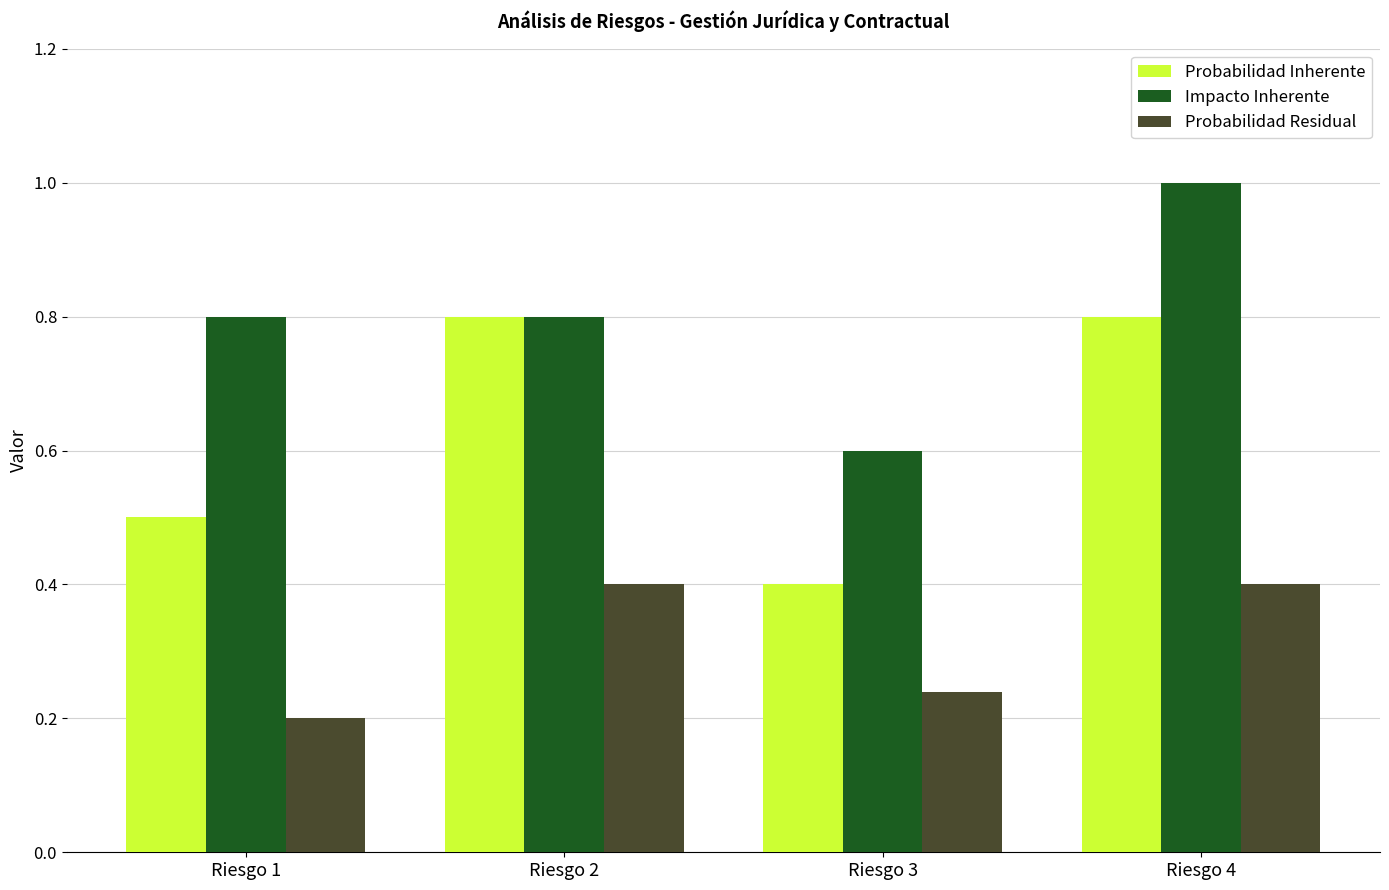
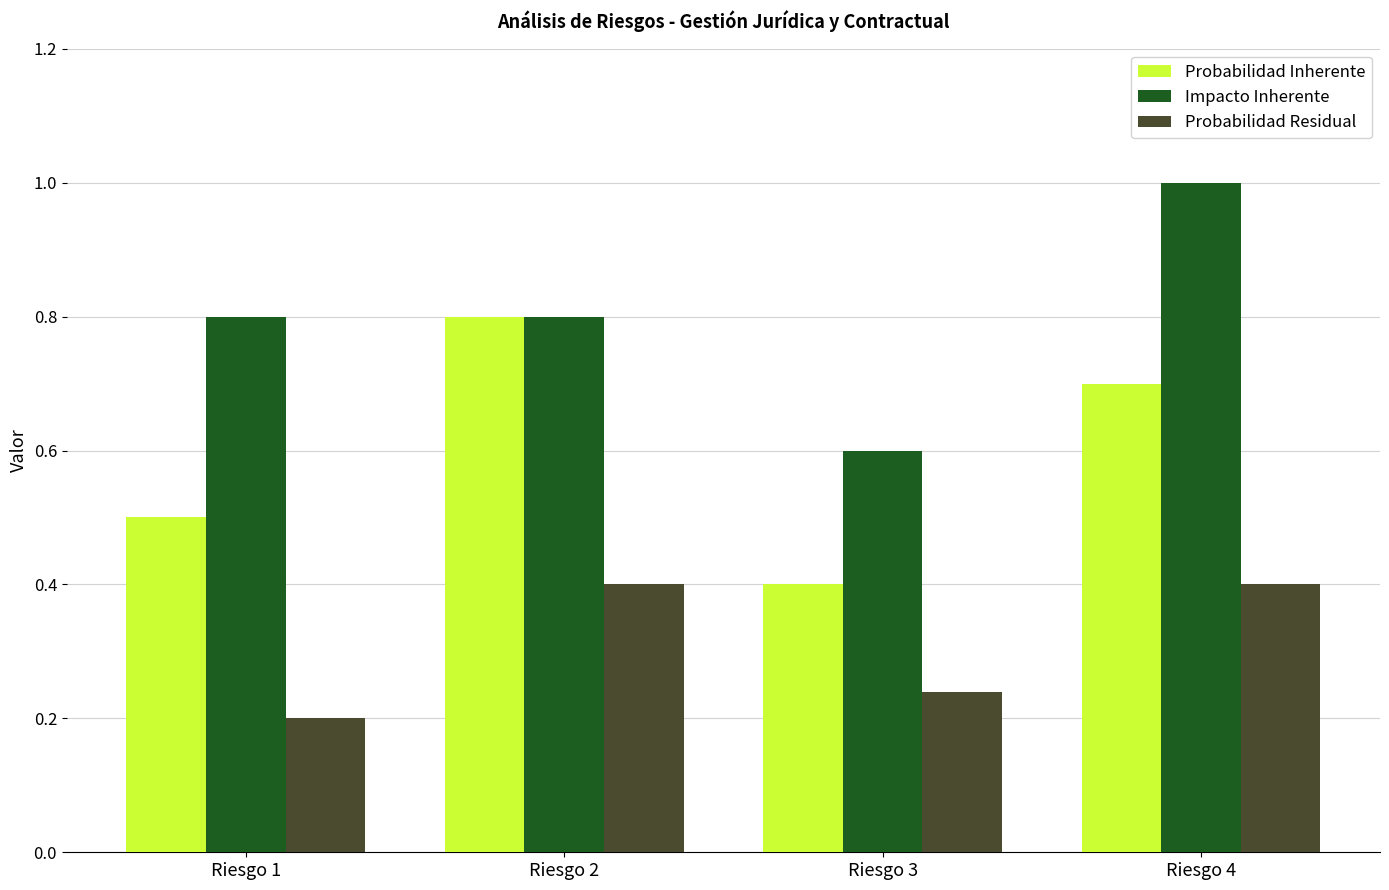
Probabilidad Inherente, Riesgo 4: 0.8 -> 0.7
